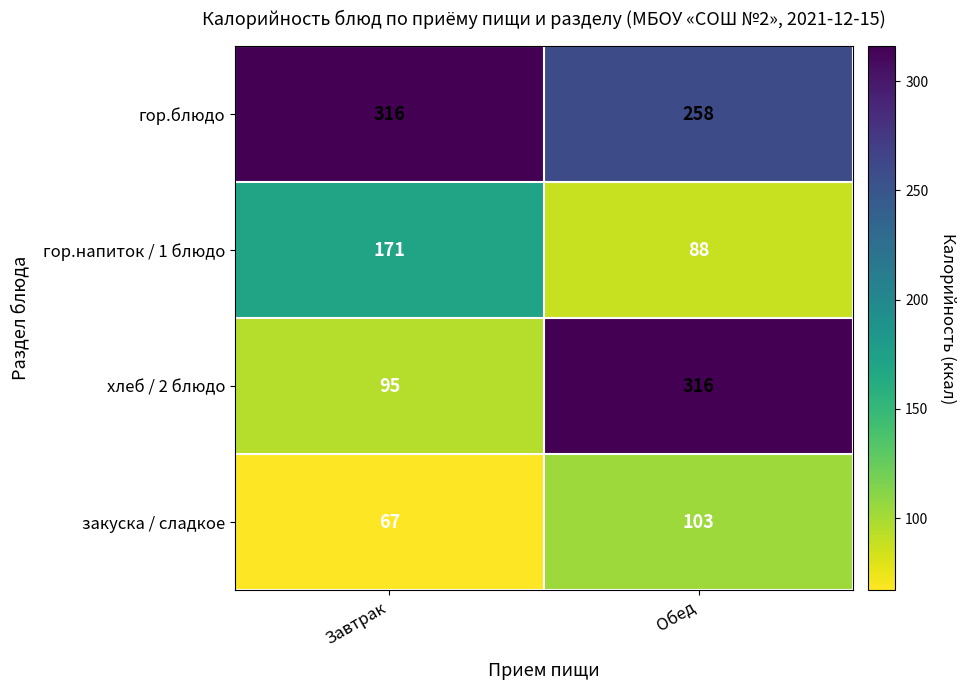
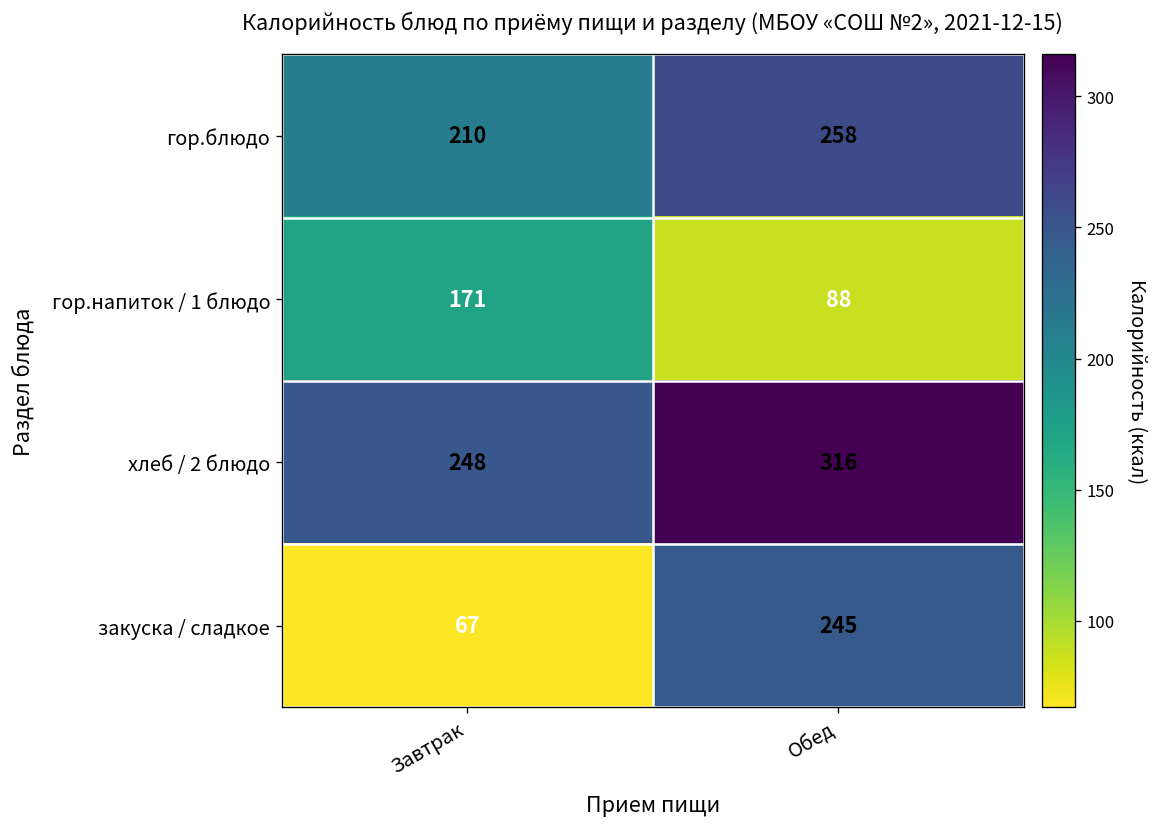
гор.блюдо, Завтрак: 316 -> 210
хлеб / 2 блюдо, Завтрак: 95 -> 248
закуска / сладкое, Обед: 103 -> 245
